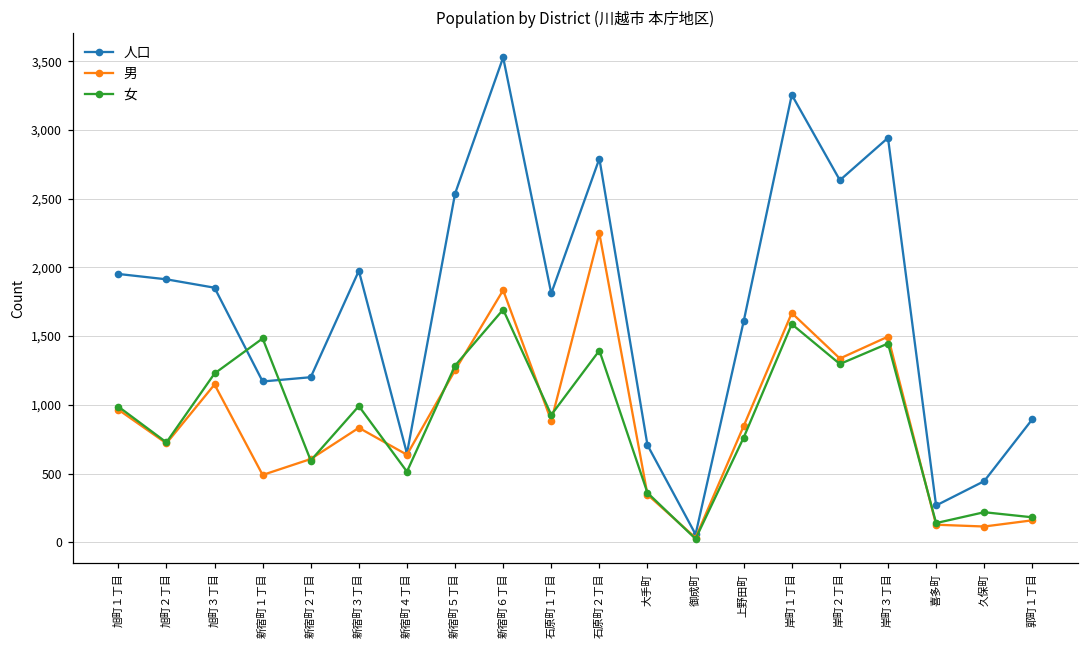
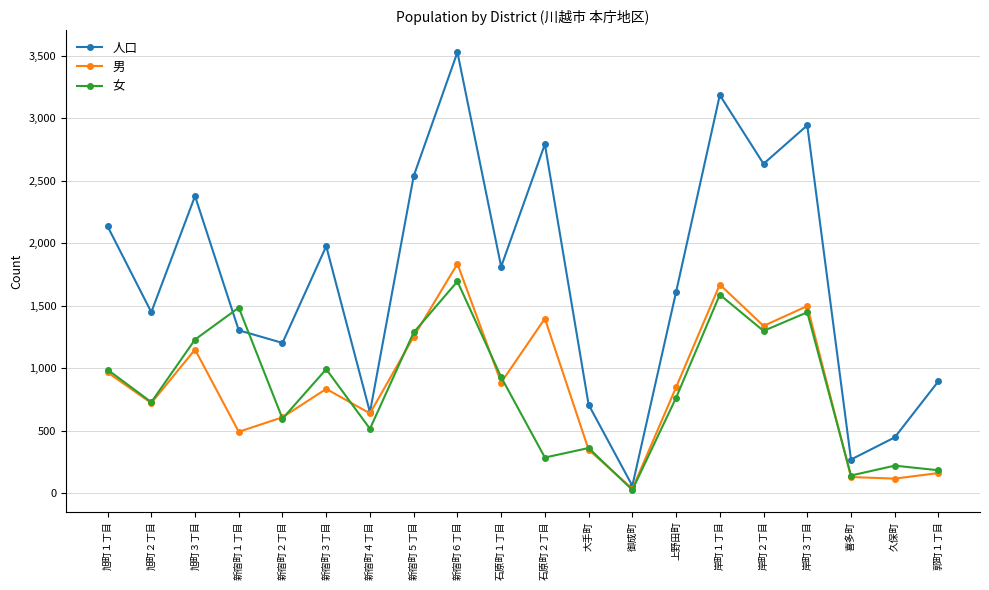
人口, 旭町１丁目: 1,950 -> 2,130
人口, 旭町２丁目: 1,910 -> 1,450
人口, 旭町３丁目: 1,850 -> 2,380
人口, 新宿町１丁目: 1,170 -> 1,300
男, 石原町２丁目: 2,250 -> 1,400
女, 石原町２丁目: 1,400 -> 280
人口, 岸町１丁目: 3,260 -> 3,180
